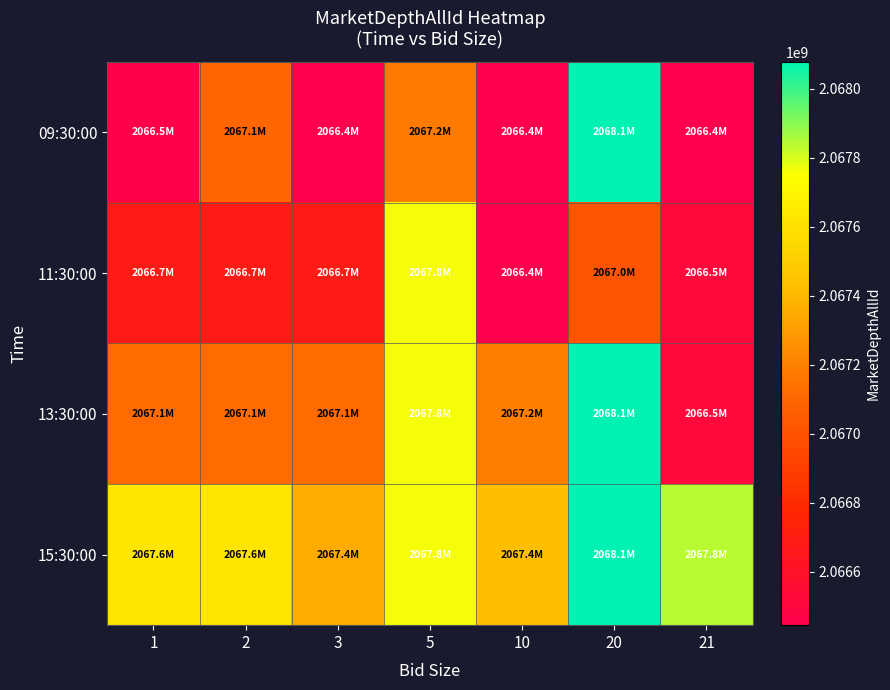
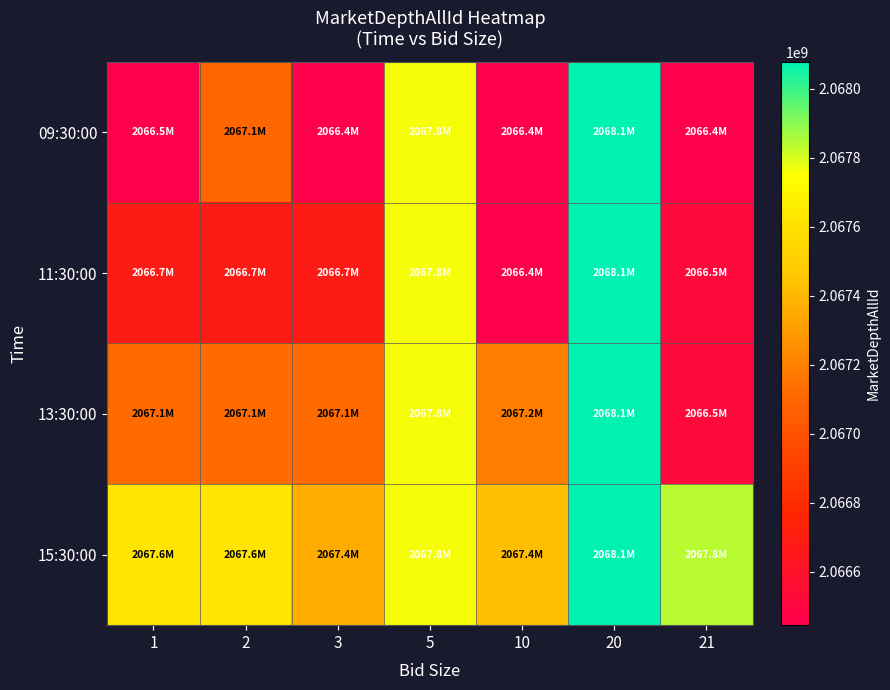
09:30:00, 5: 2067.2M -> 2067.8M
11:30:00, 20: 2067.0M -> 2068.1M
